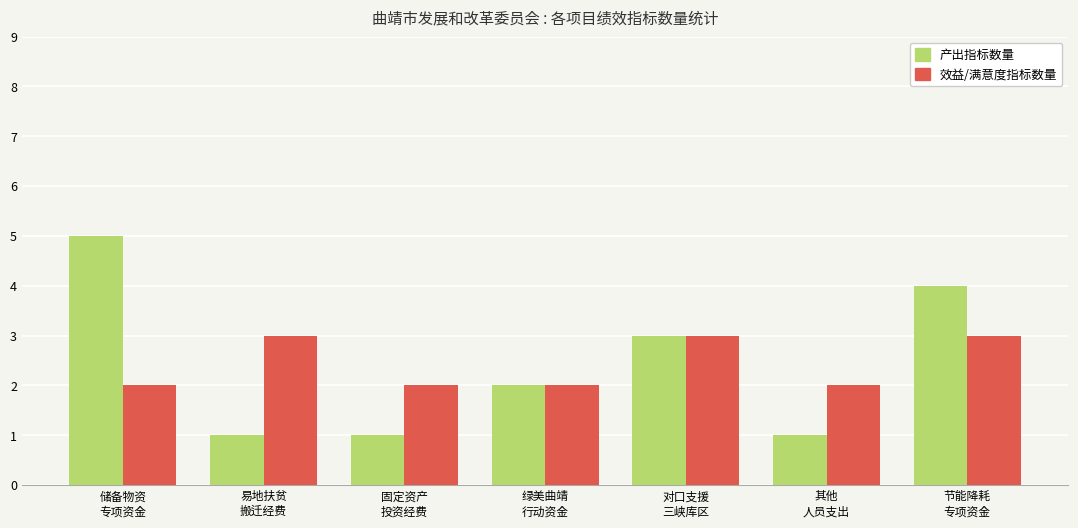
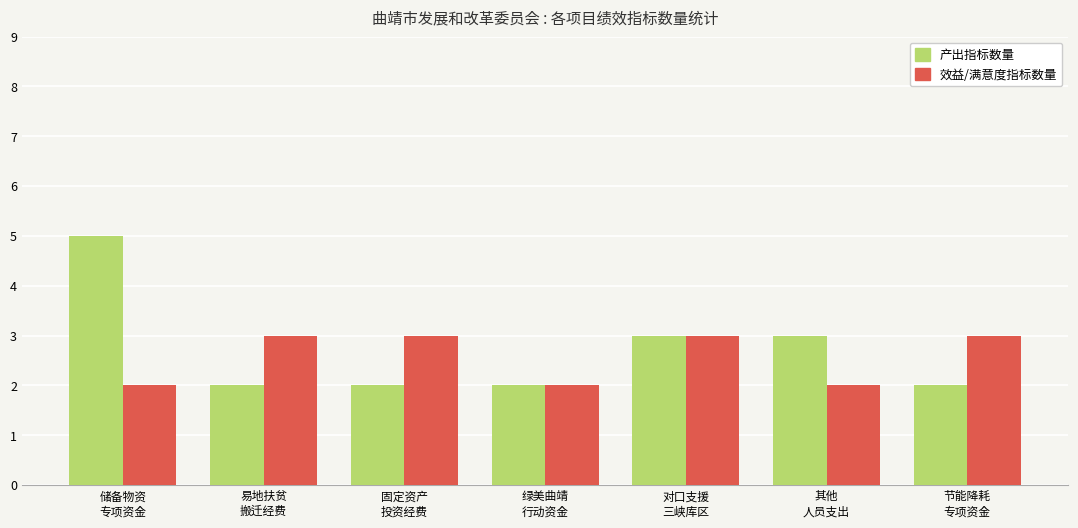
产出指标数量, 易地扶贫 搬迁经费: 1 -> 2
产出指标数量, 固定资产 投资经费: 1 -> 2
效益/满意度指标数量, 固定资产 投资经费: 2 -> 3
产出指标数量, 其他 人员支出: 1 -> 3
产出指标数量, 节能降耗 专项资金: 4 -> 2
